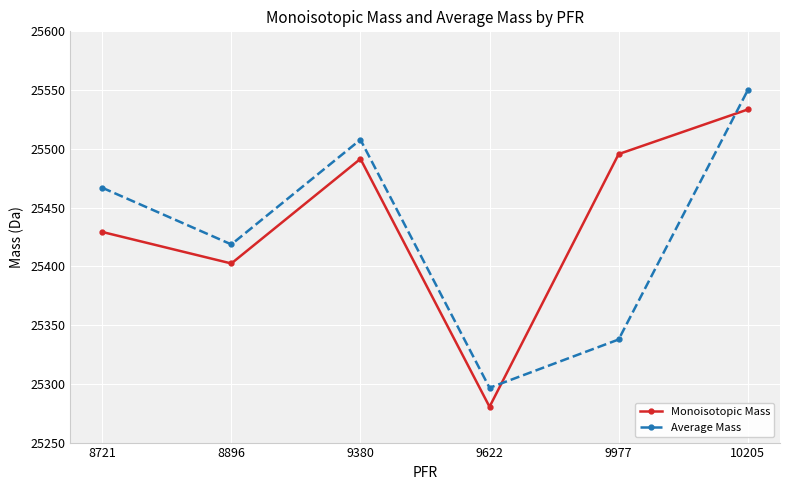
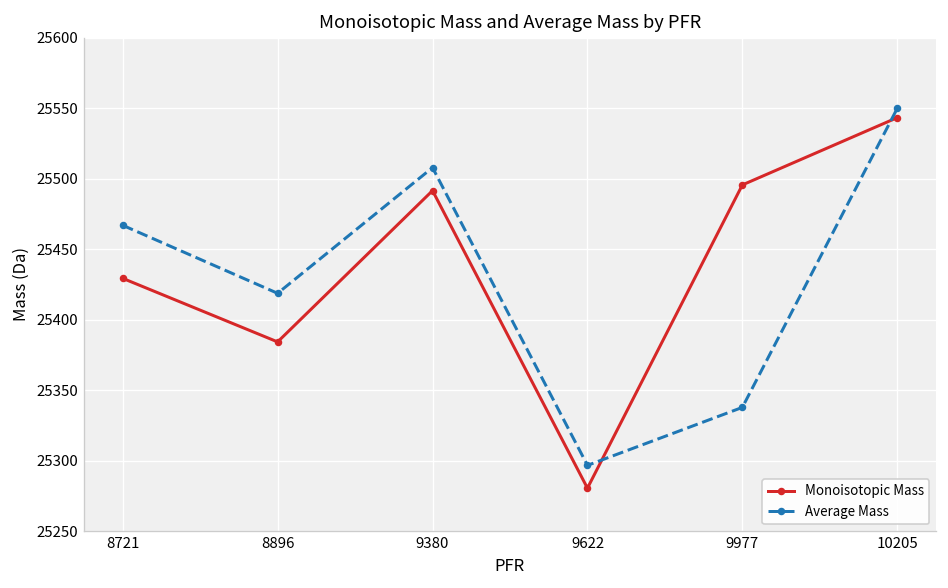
Monoisotopic Mass, 8896: 25402 -> 25384
Monoisotopic Mass, 10205: 25533 -> 25543
